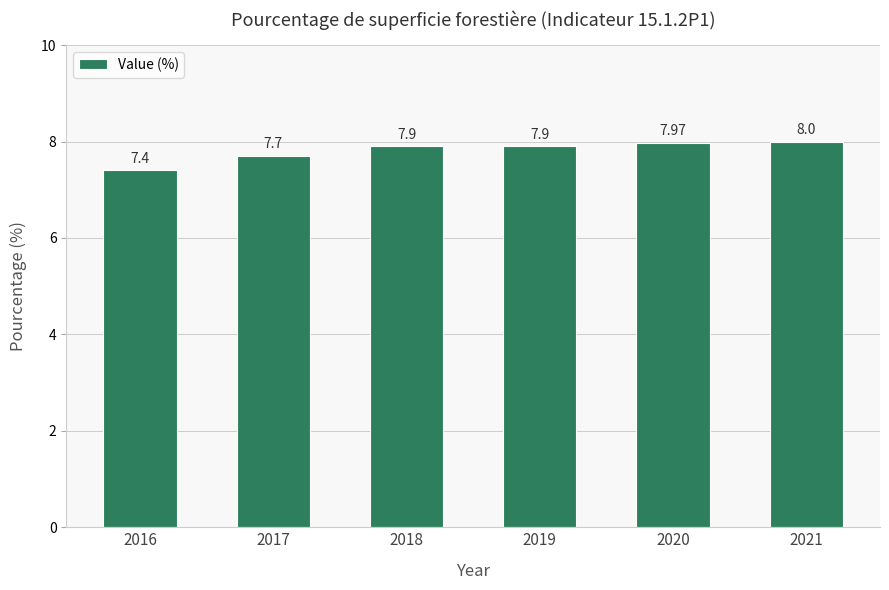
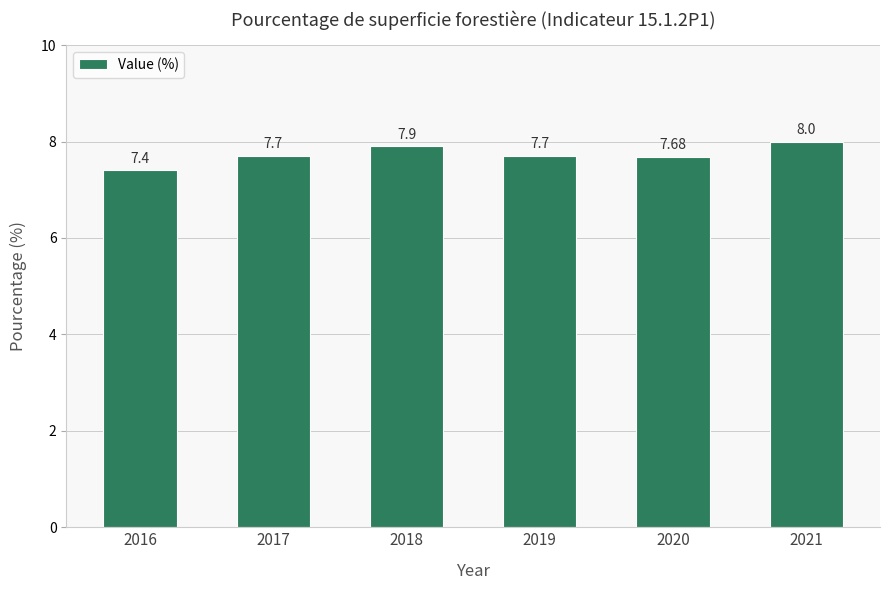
2019: 7.9 -> 7.7
2020: 7.97 -> 7.68
